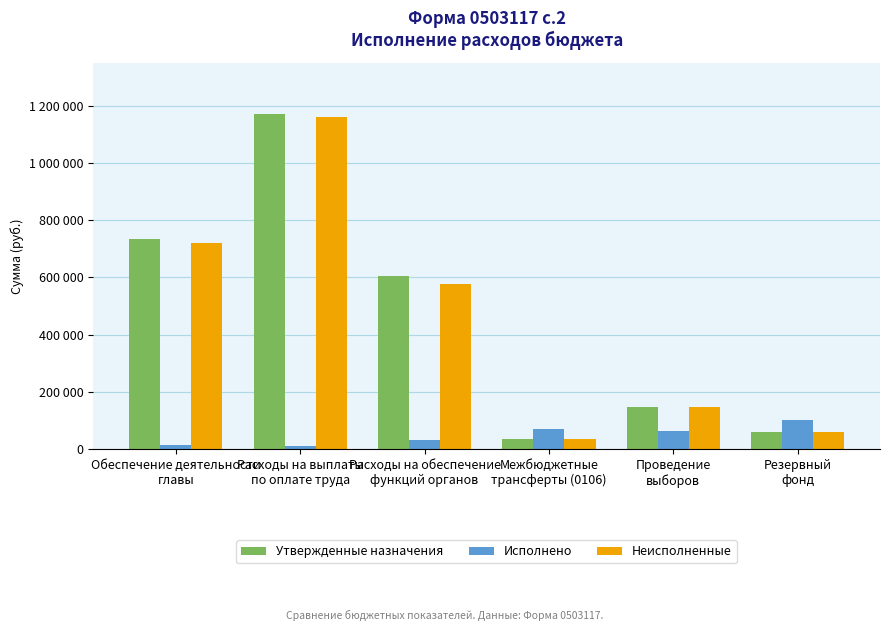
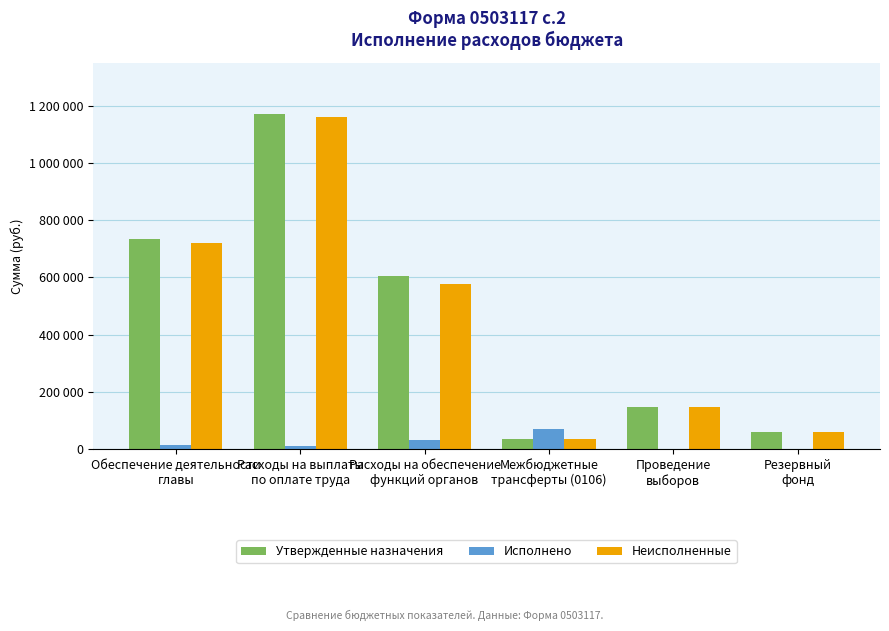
Исполнено, Проведение выборов: 60000 -> 0
Исполнено, Резервный фонд: 100000 -> 0
